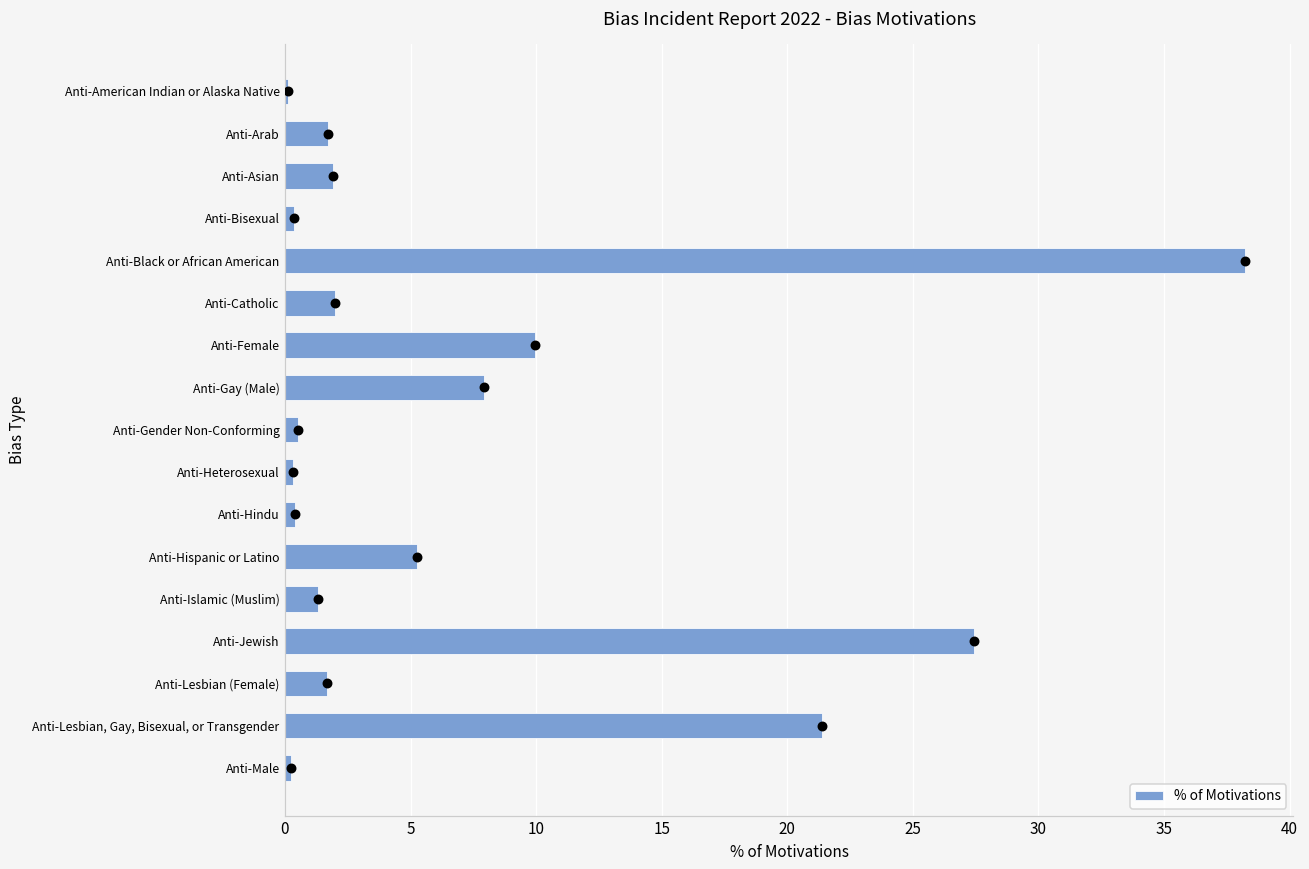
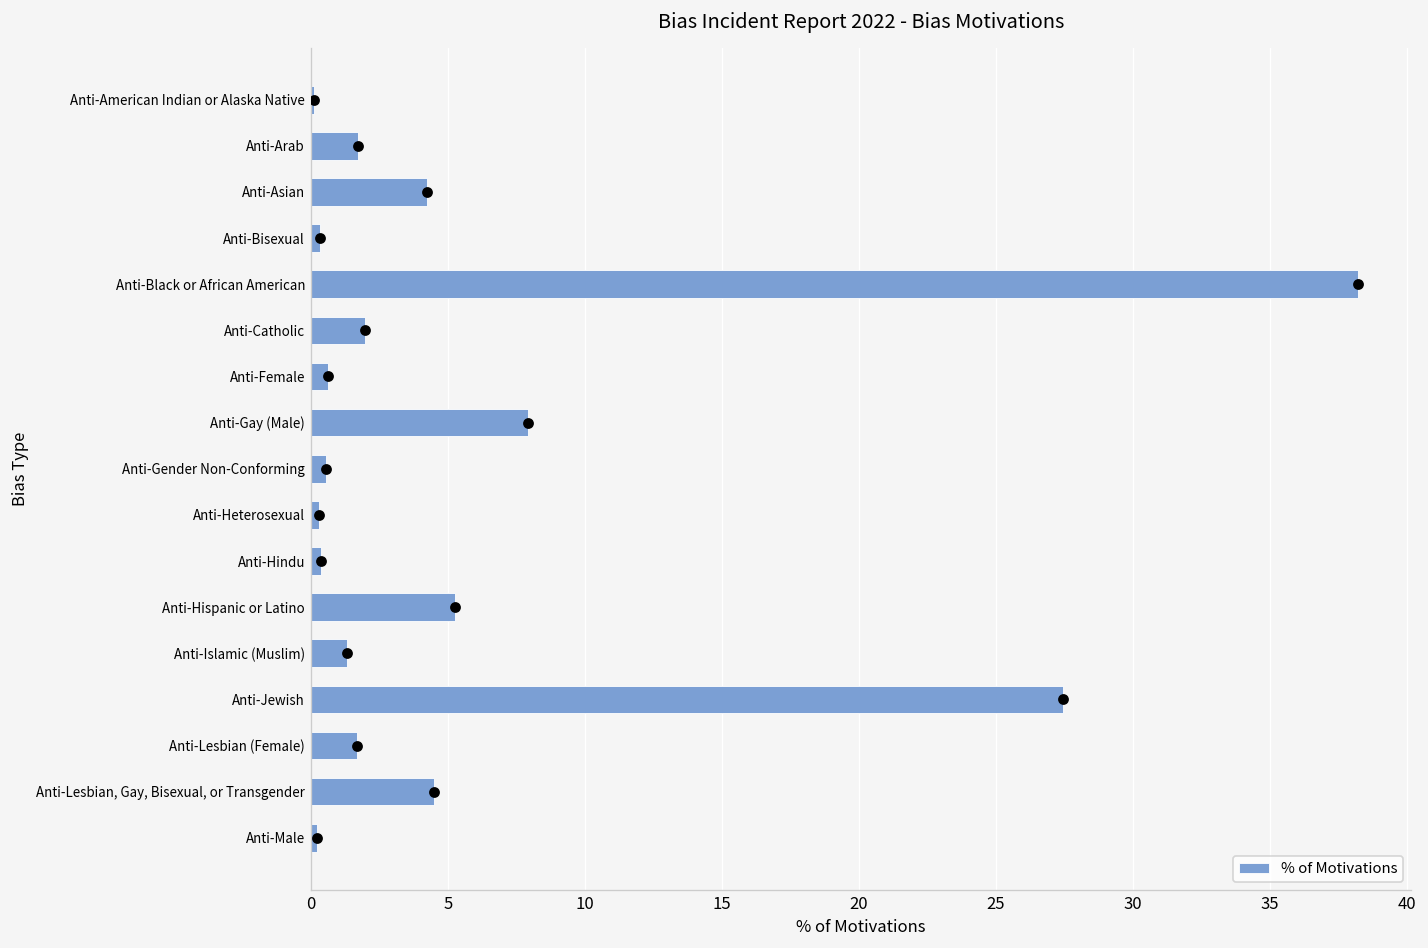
% of Motivations, Anti-Asian: 1.9 -> 4.2
% of Motivations, Anti-Female: 10.0 -> 0.6
% of Motivations, Anti-Lesbian, Gay, Bisexual, or Transgender: 21.4 -> 4.5
